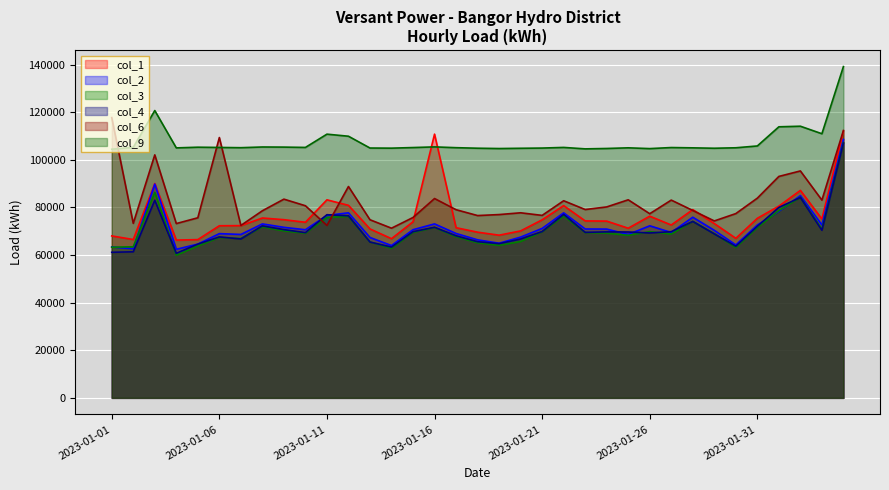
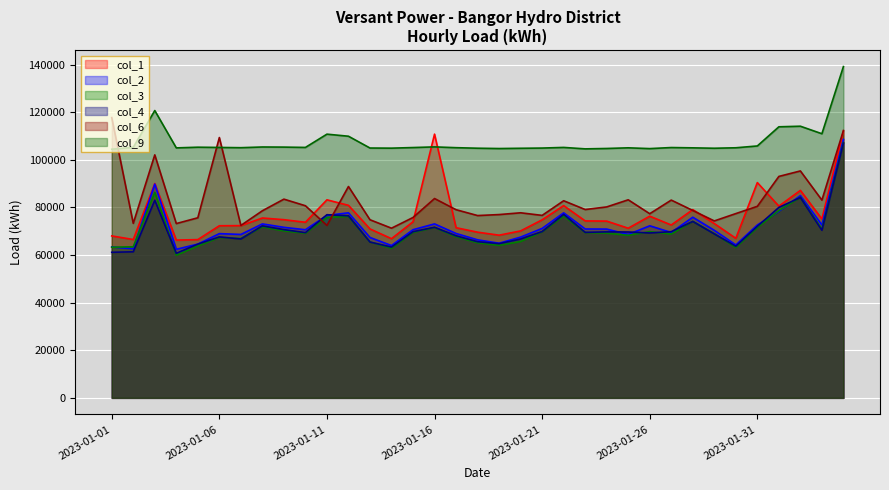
col_1, 2023-01-31: 75000 -> 90000
col_6, 2023-01-31: 84000 -> 80000
